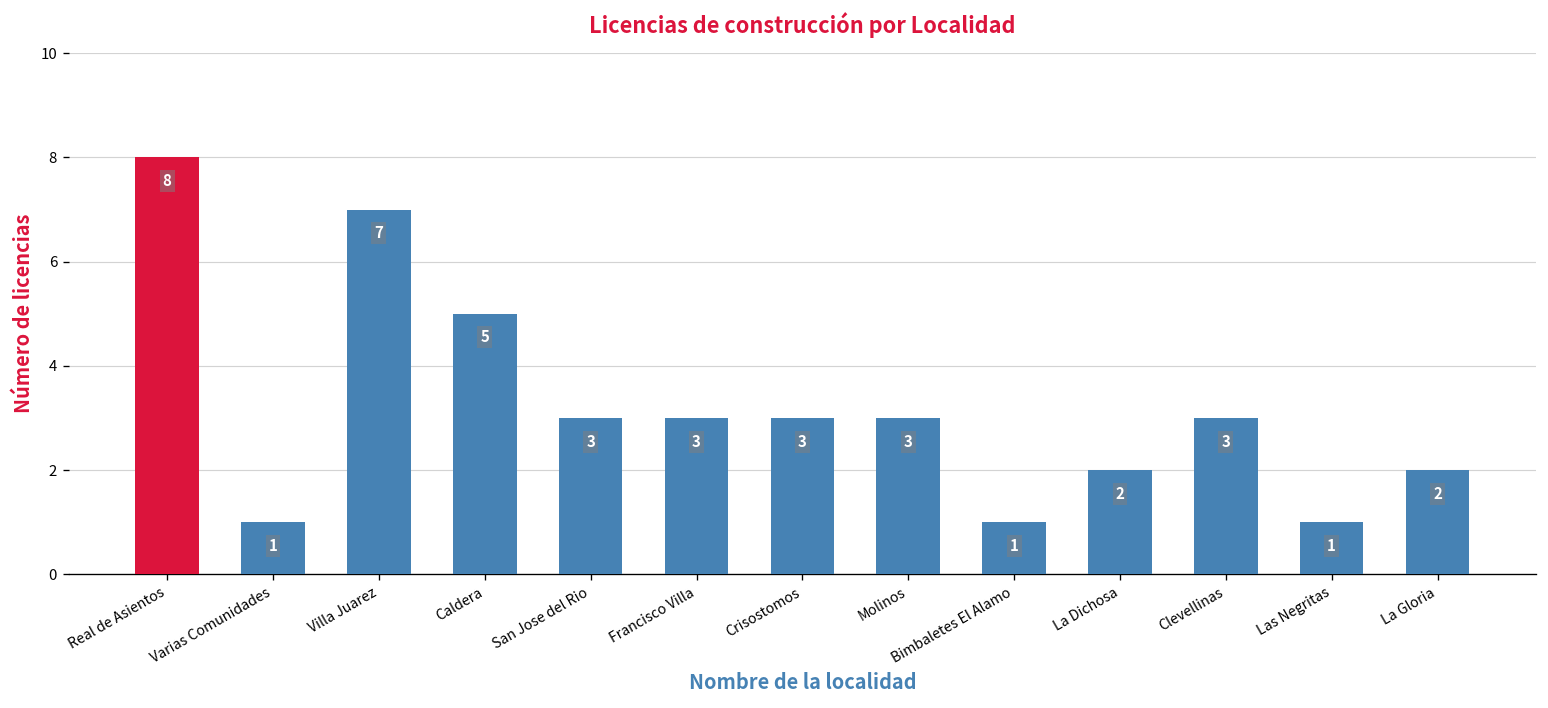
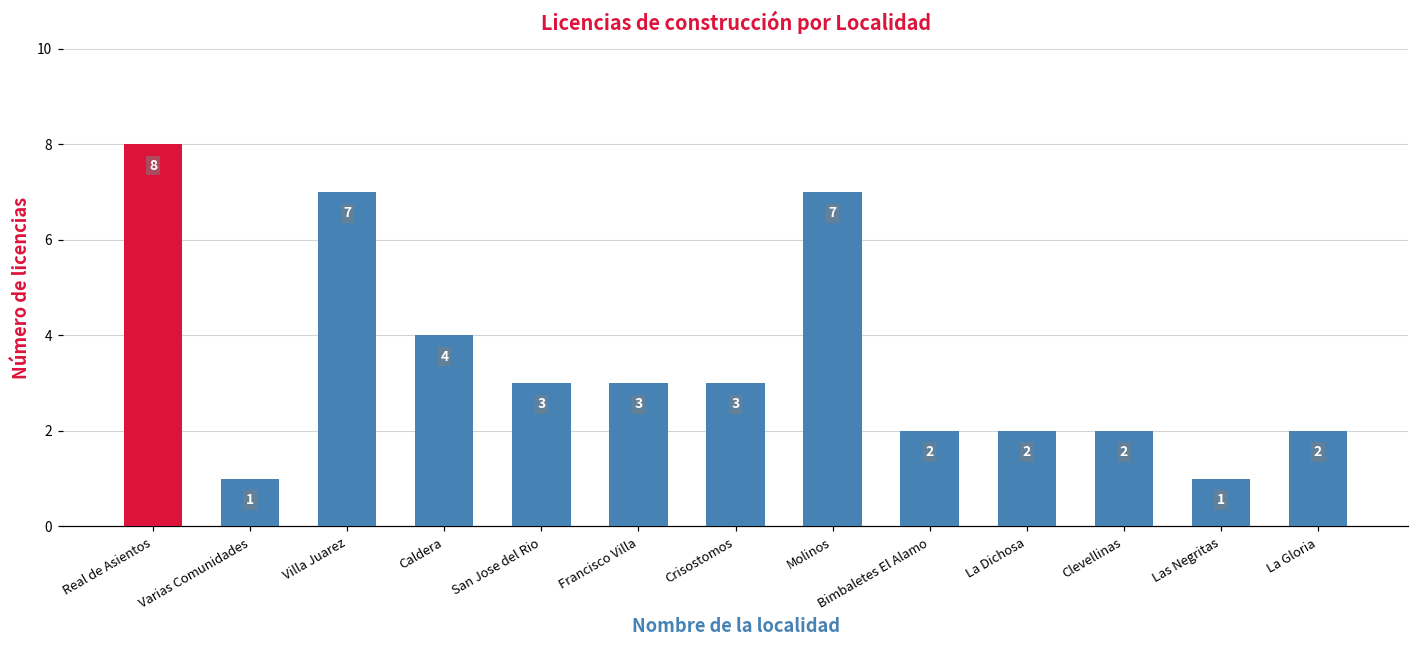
Caldera: 5 -> 4
Molinos: 3 -> 7
Bimbaletes El Alamo: 1 -> 2
Clevellinas: 3 -> 2
